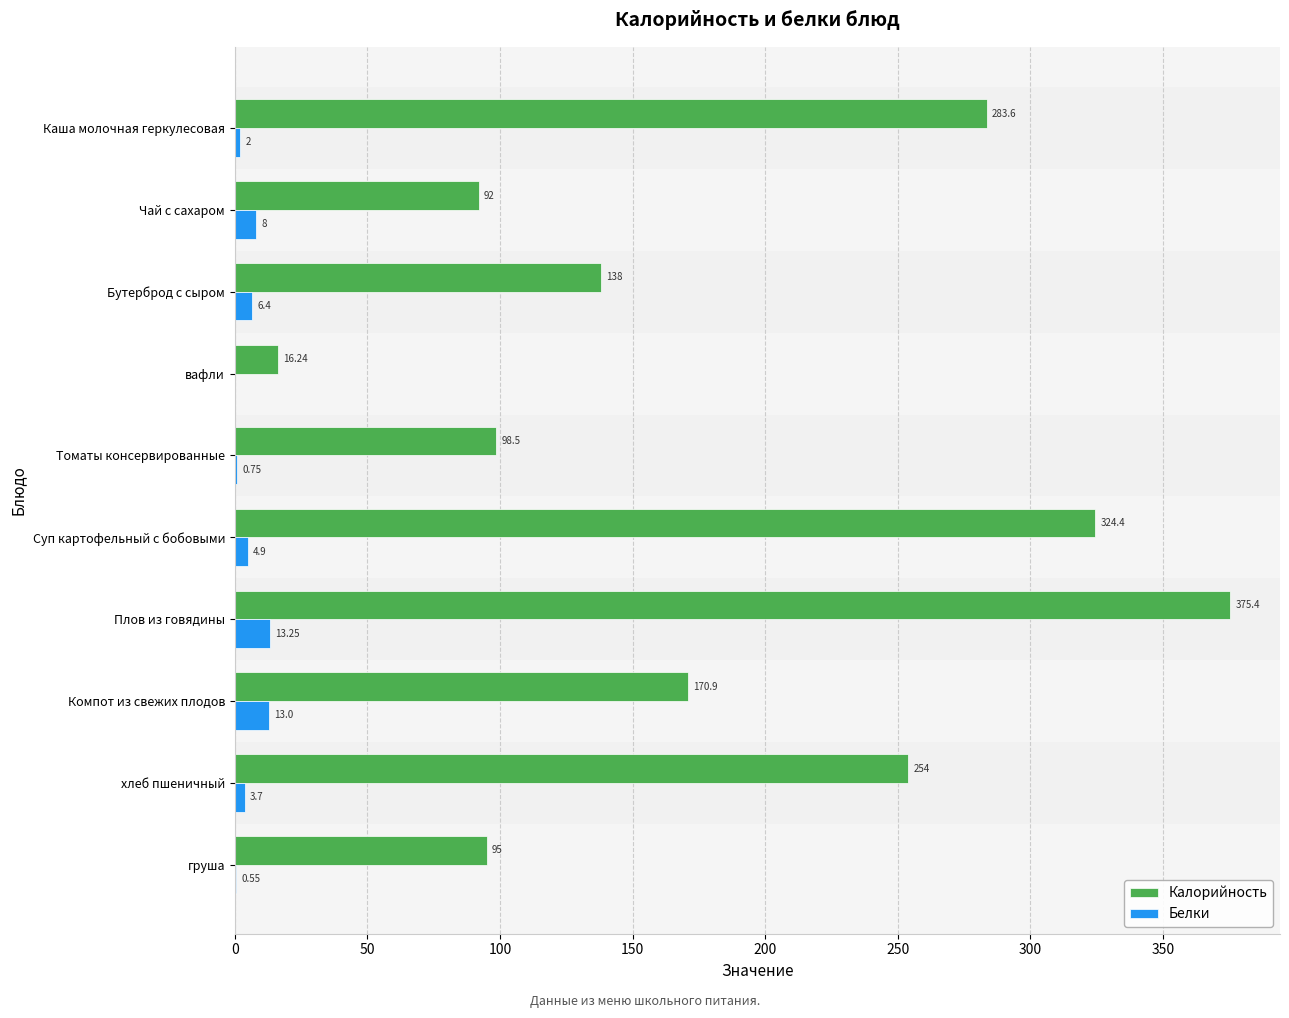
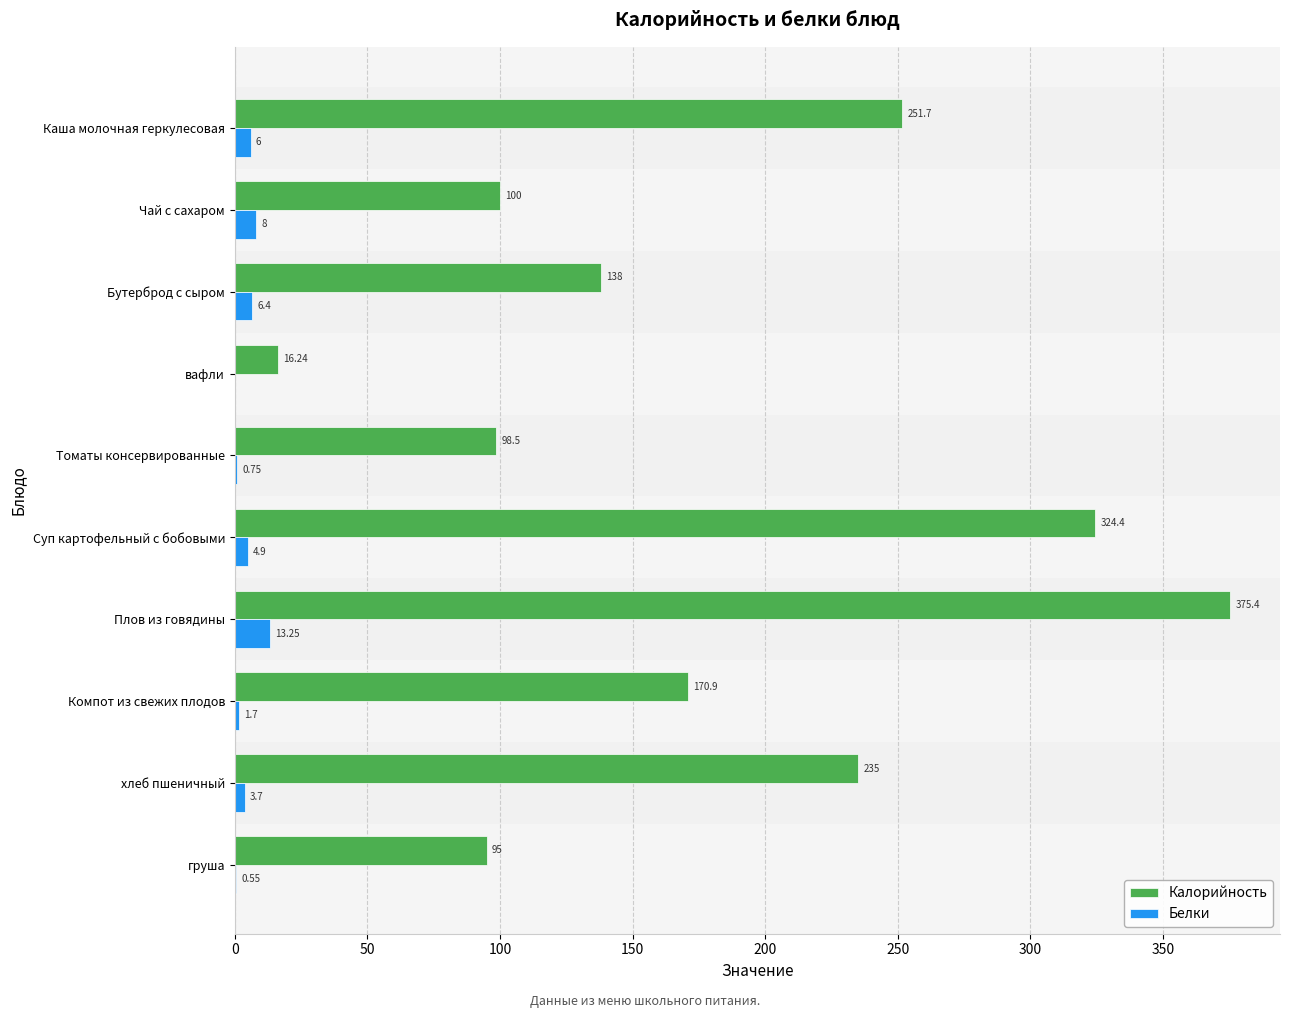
Калорийность, Каша молочная геркулесовая: 283.6 -> 251.7
Белки, Каша молочная геркулесовая: 2 -> 6
Калорийность, Чай с сахаром: 92 -> 100
Белки, Компот из свежих плодов: 13.0 -> 1.7
Калорийность, хлеб пшеничный: 254 -> 235
